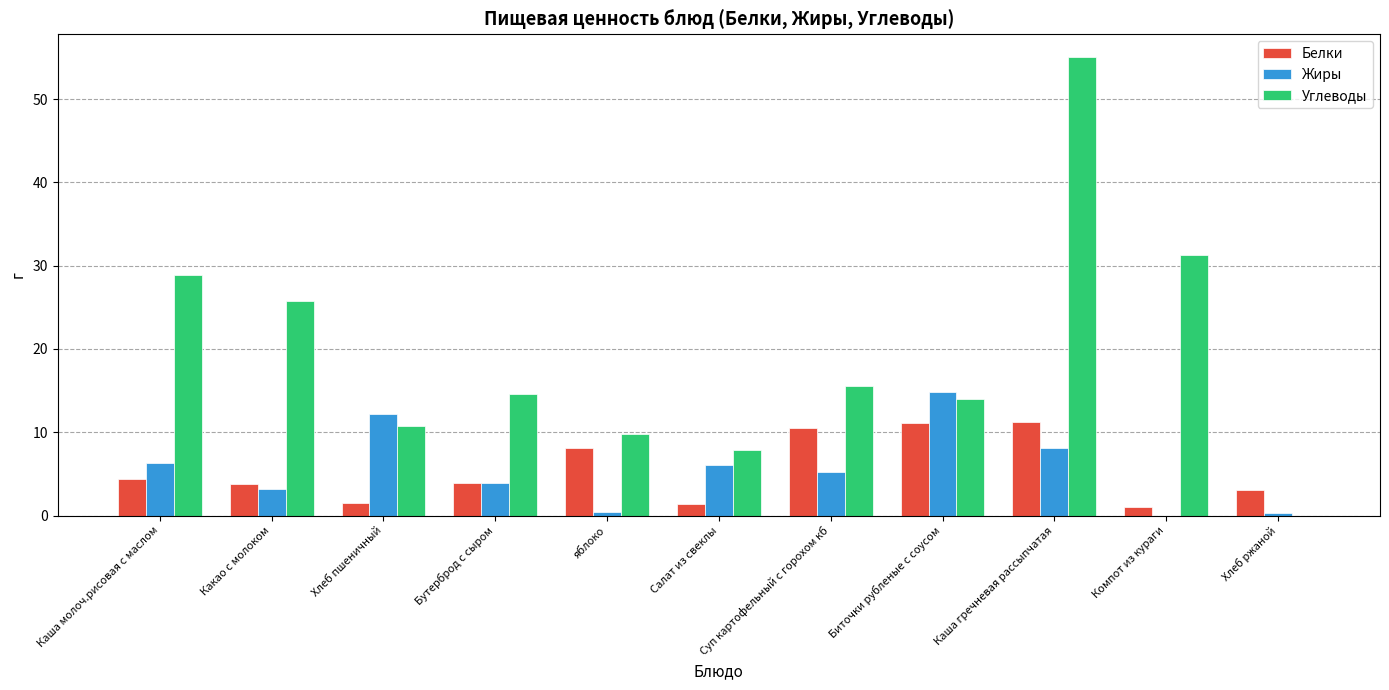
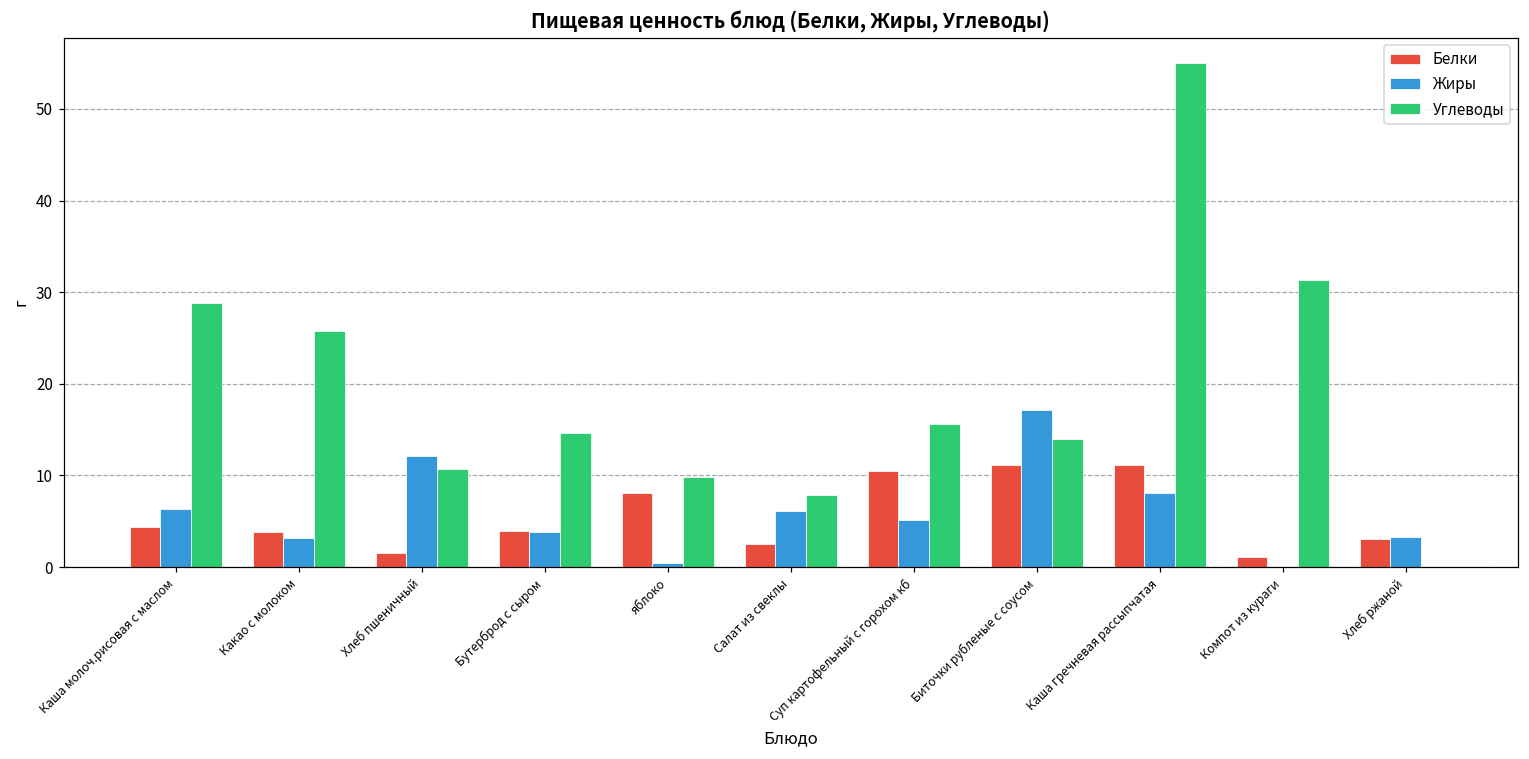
Белки, Салат из свеклы: 1 -> 3
Жиры, Биточки рубленые с соусом: 15 -> 17
Жиры, Хлеб ржаной: 0 -> 3
